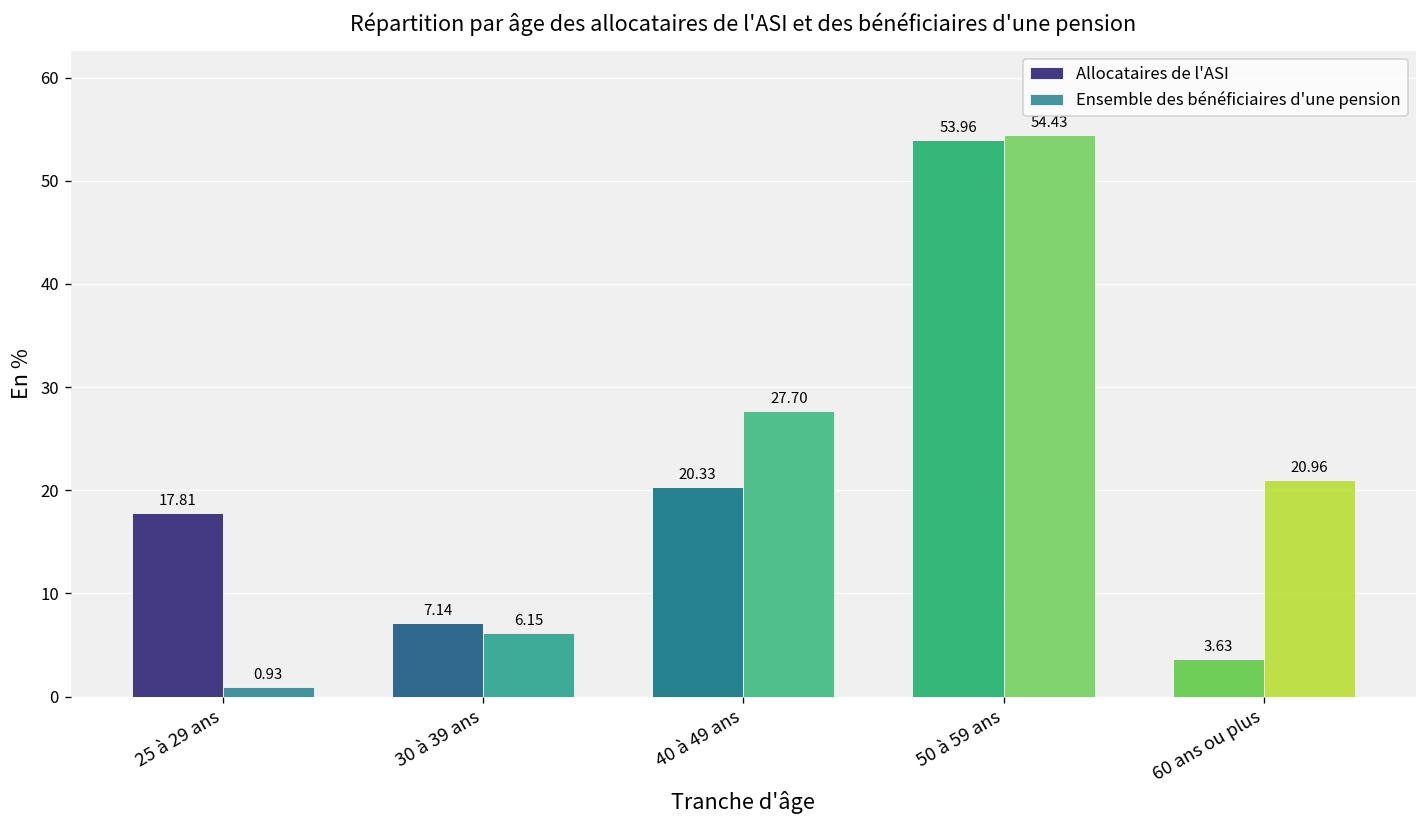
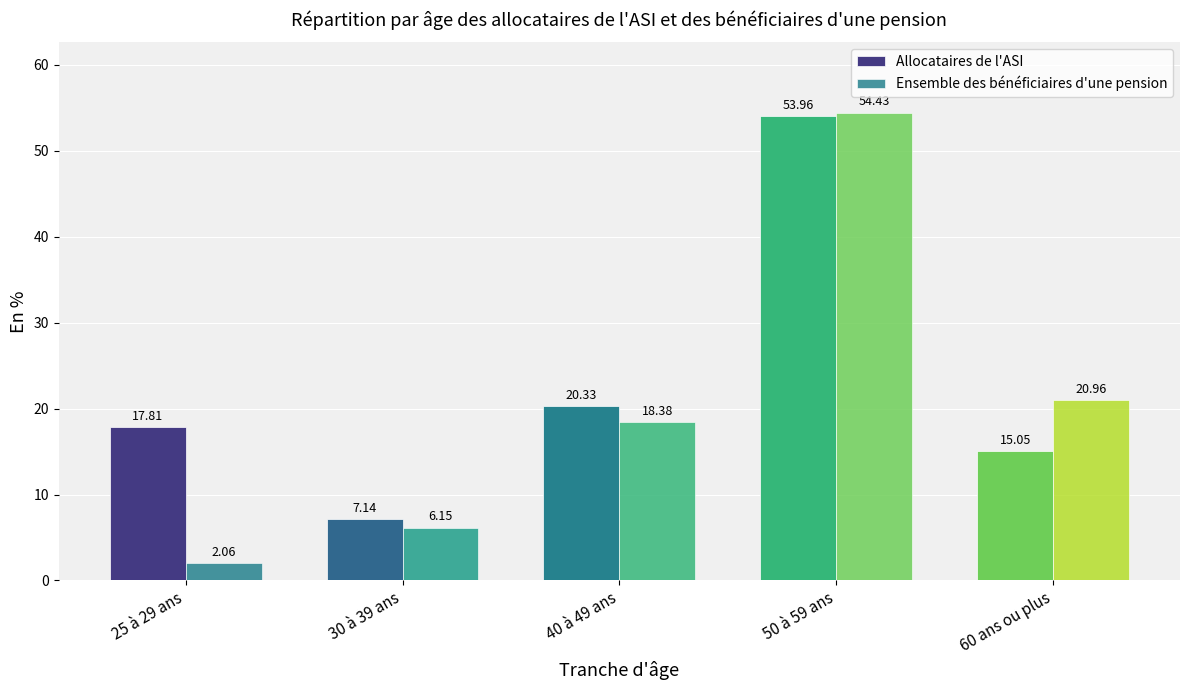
Ensemble des bénéficiaires d'une pension, 25 à 29 ans: 0.93 -> 2.06
Ensemble des bénéficiaires d'une pension, 40 à 49 ans: 27.70 -> 18.38
Allocataires de l'ASI, 60 ans ou plus: 3.63 -> 15.05
